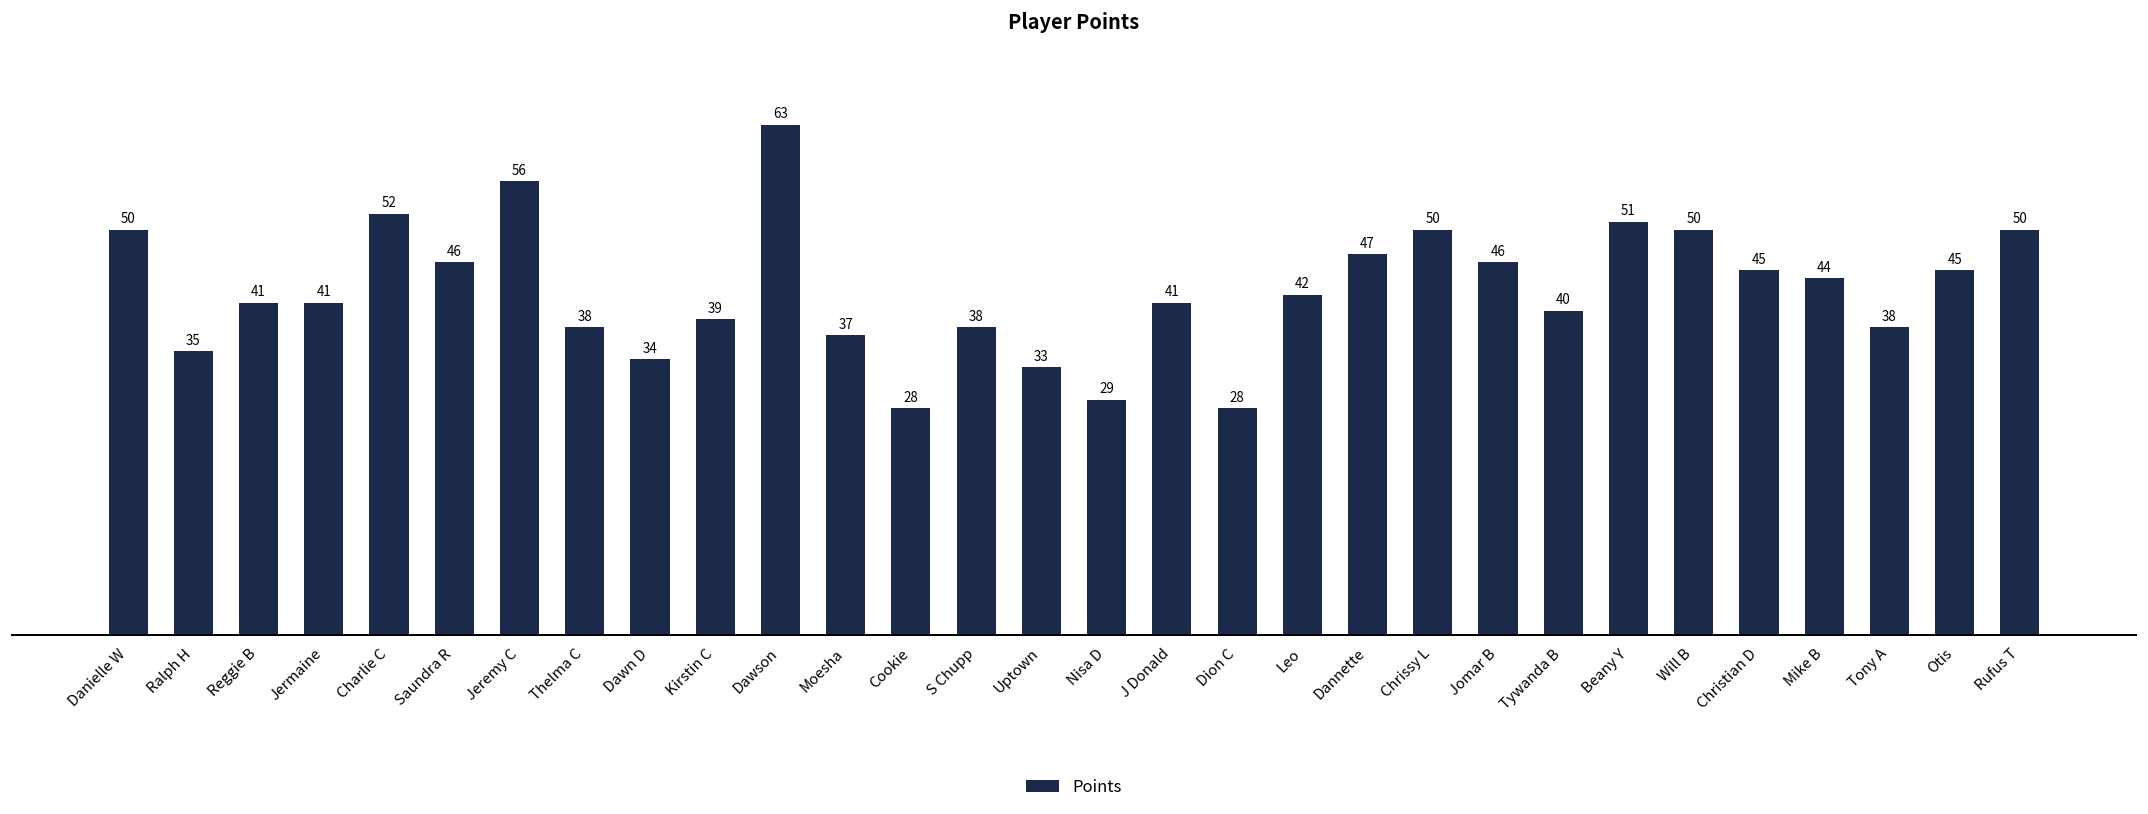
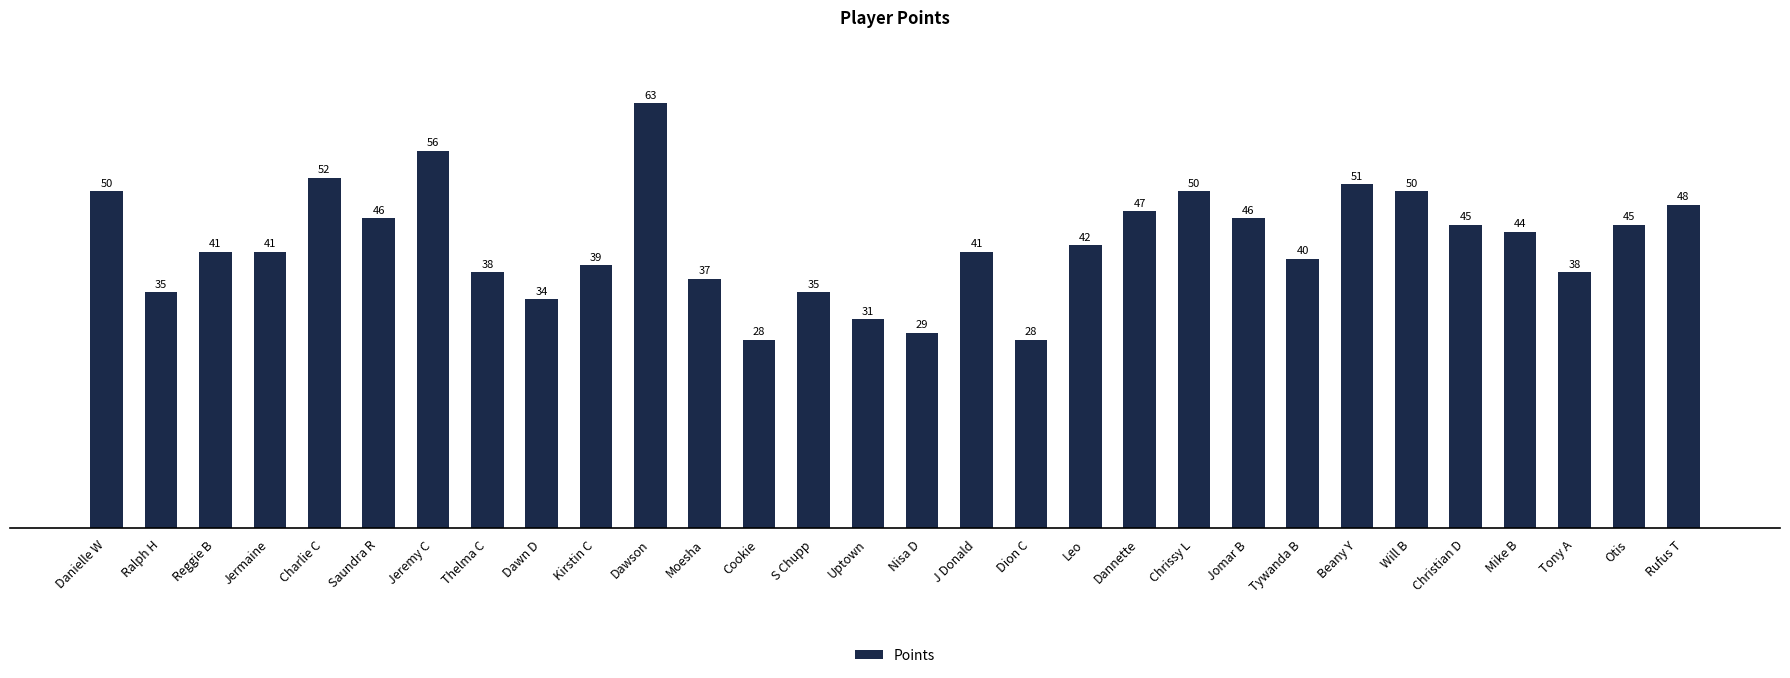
S Chupp: 38 -> 35
Uptown: 33 -> 31
Rufus T: 50 -> 48
